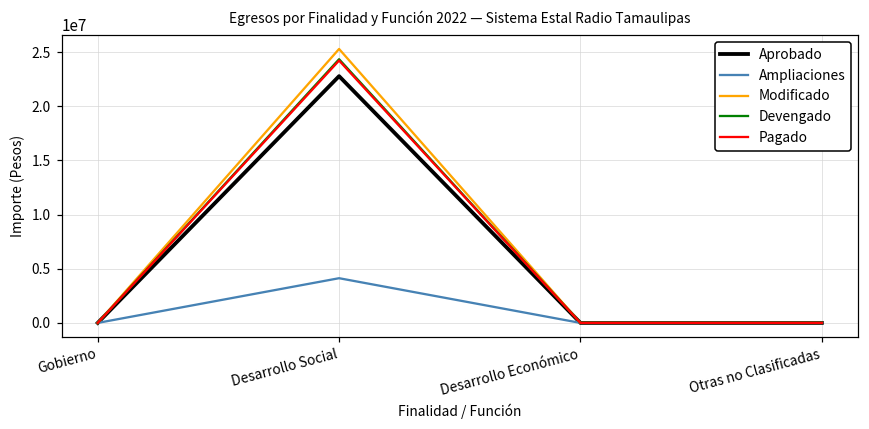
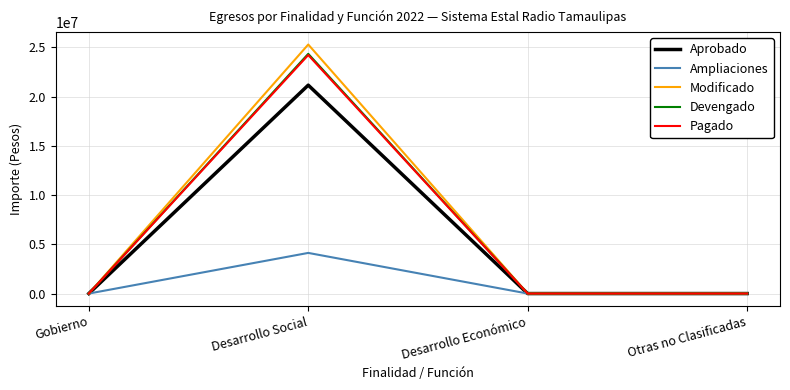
Aprobado, Desarrollo Social: 23000000 -> 21000000
